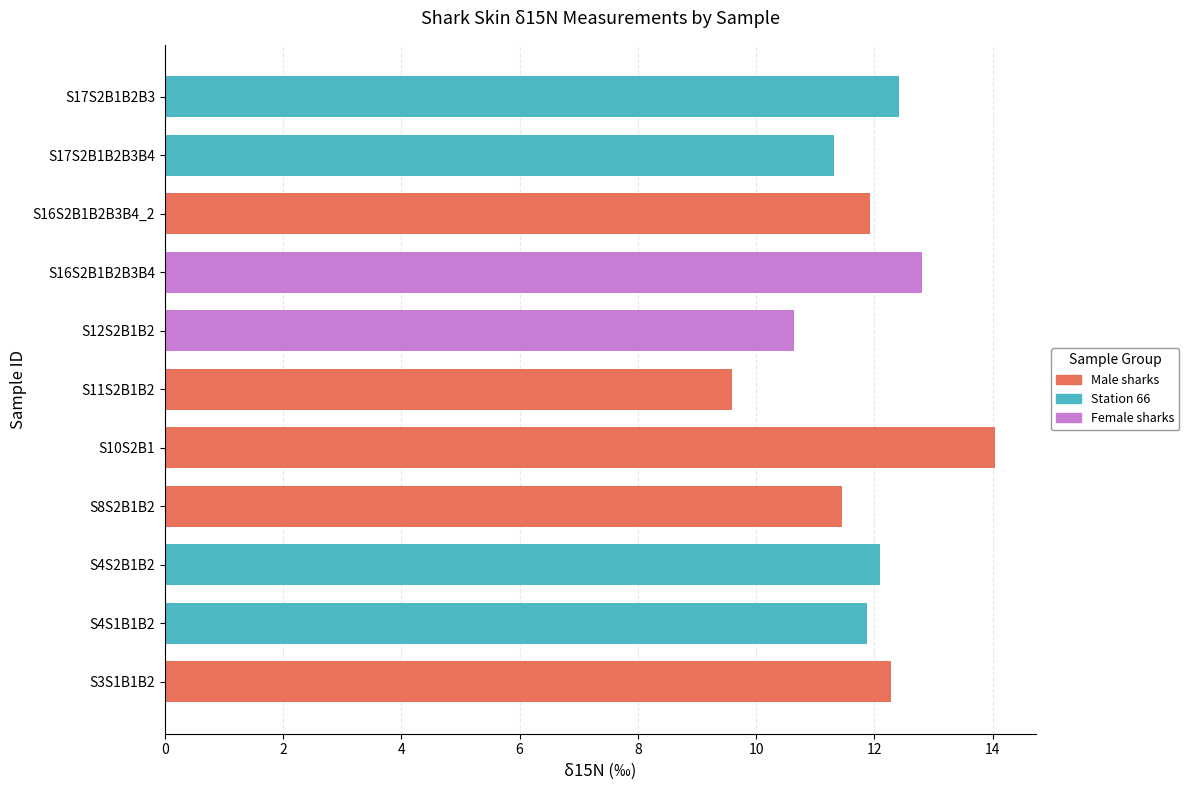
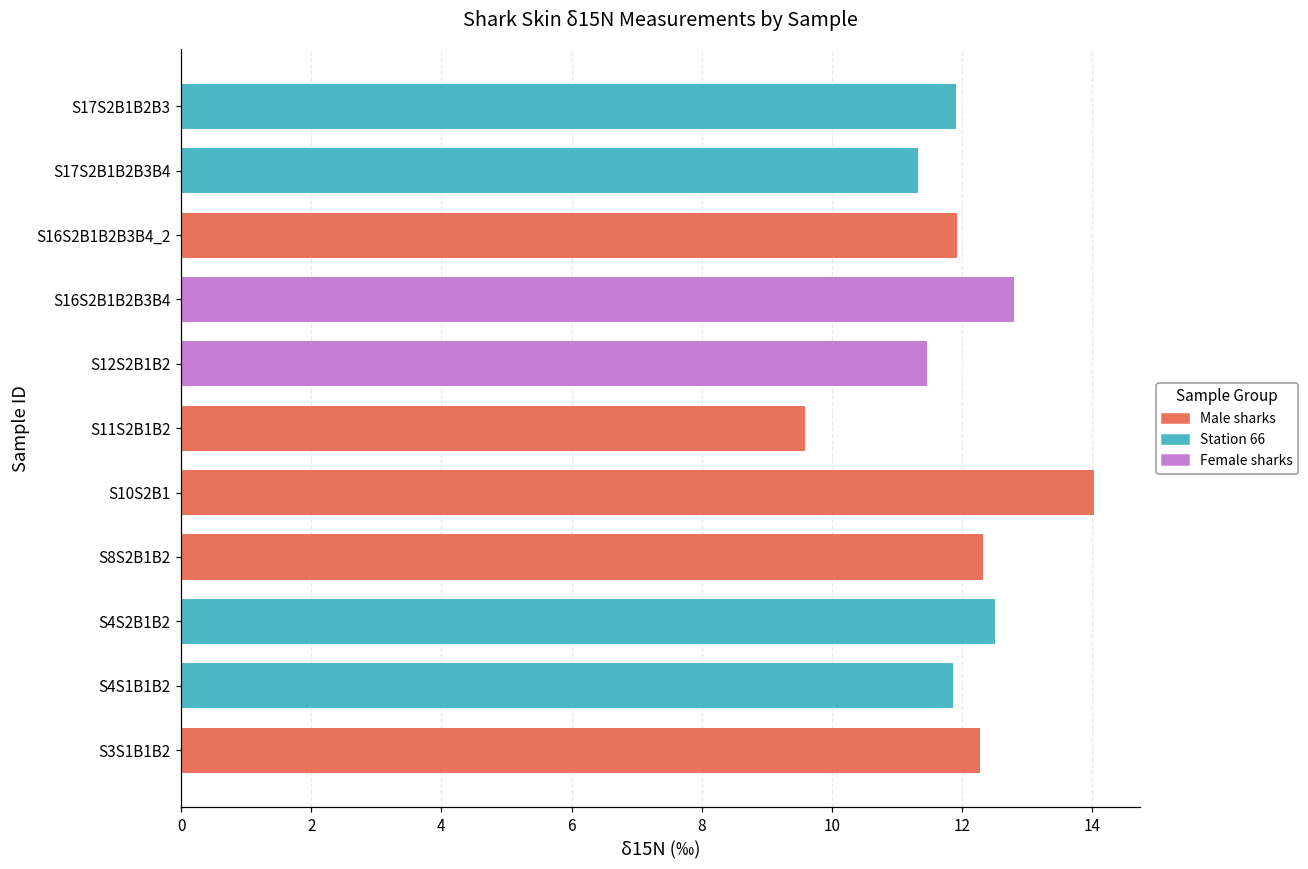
S17S2B1B2B3: 12.4 -> 11.9
S12S2B1B2: 10.6 -> 11.5
S8S2B1B2: 11.5 -> 12.3
S4S2B1B2: 12.1 -> 12.5
